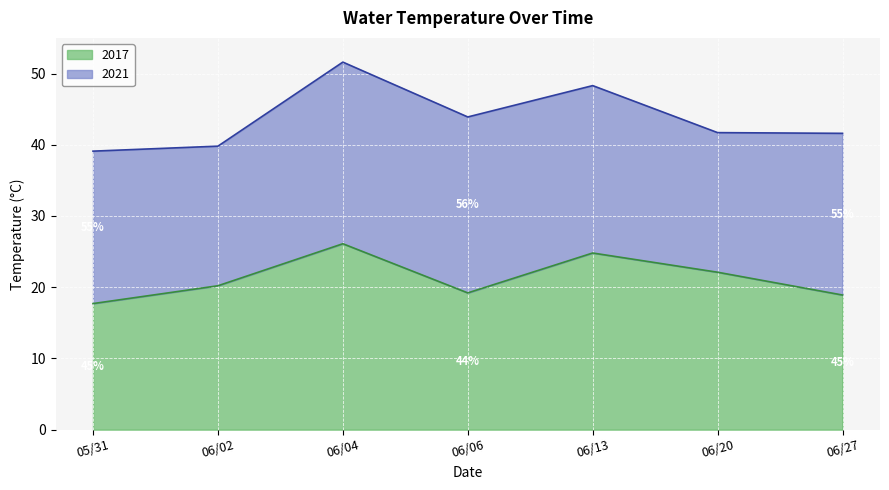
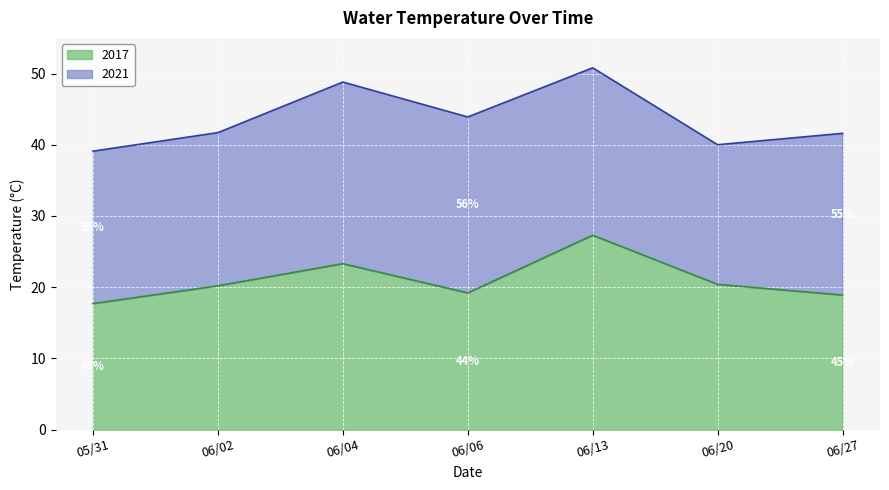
2021, 06/02: 20 -> 22
2017, 06/04: 26 -> 23
2017, 06/13: 25 -> 27
2017, 06/20: 22 -> 20
